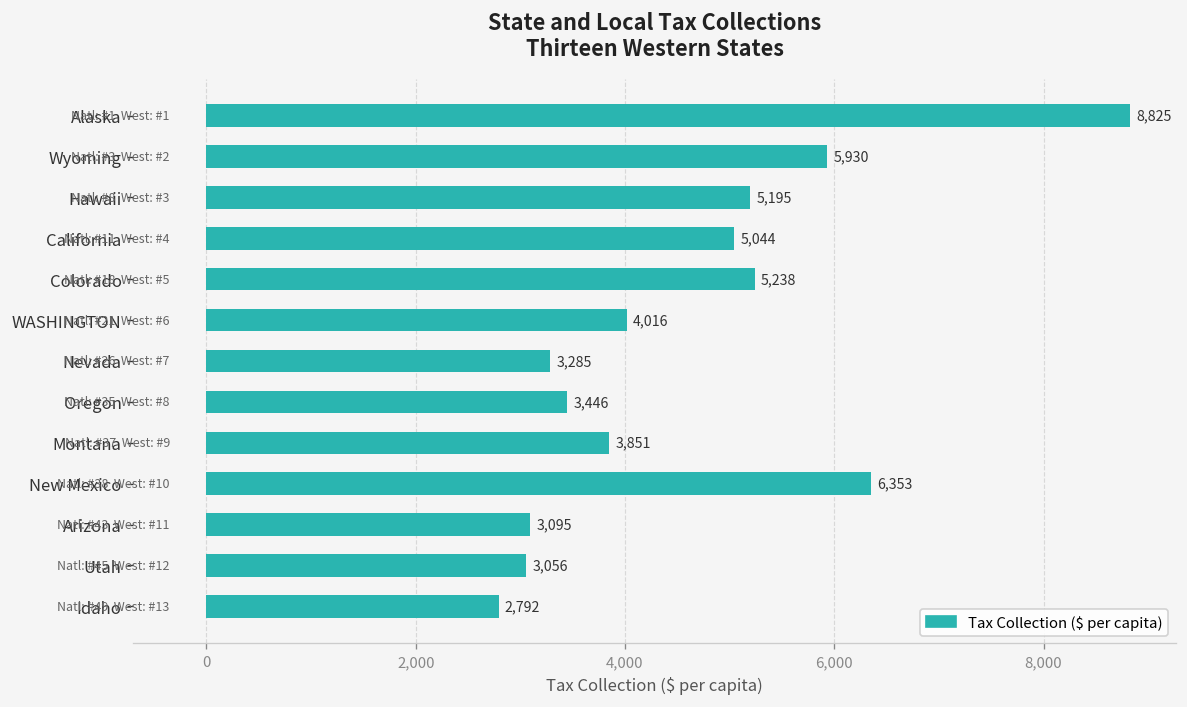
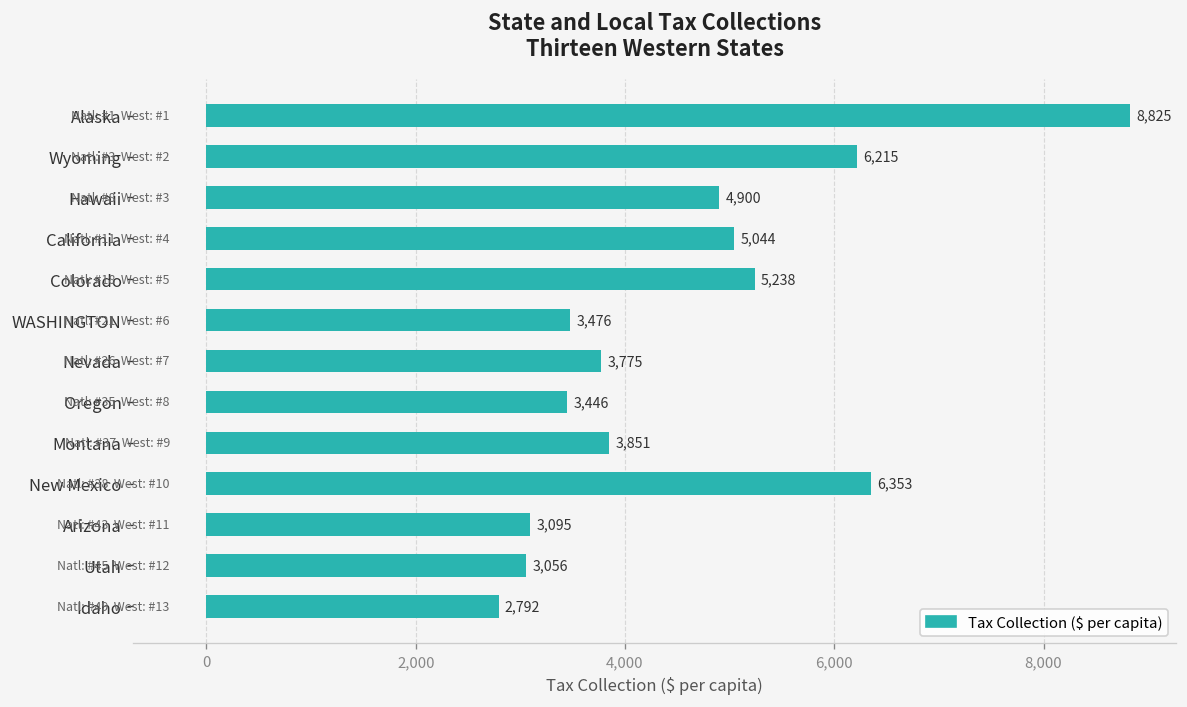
Wyoming: 5,930 -> 6,215
Hawaii: 5,195 -> 4,900
WASHINGTON: 4,016 -> 3,476
Nevada: 3,285 -> 3,775
